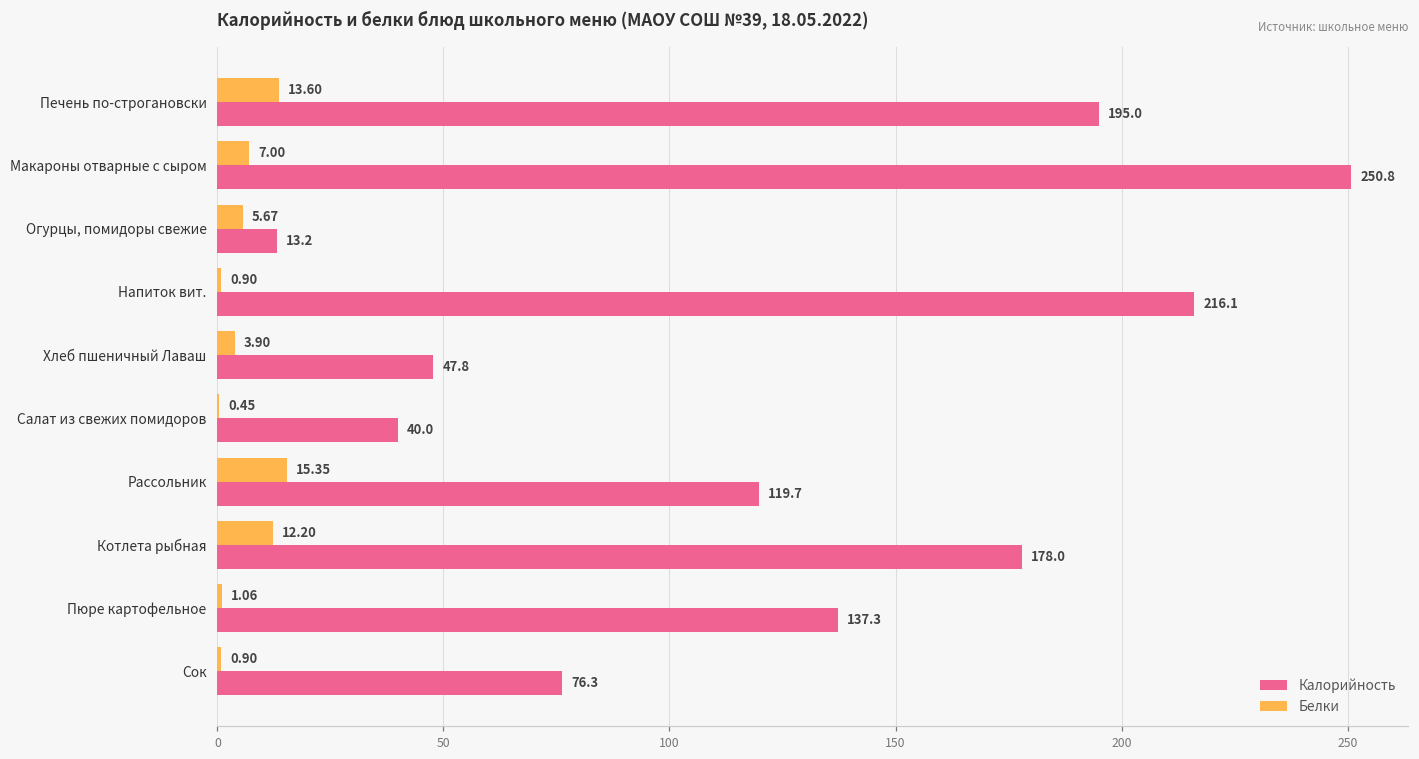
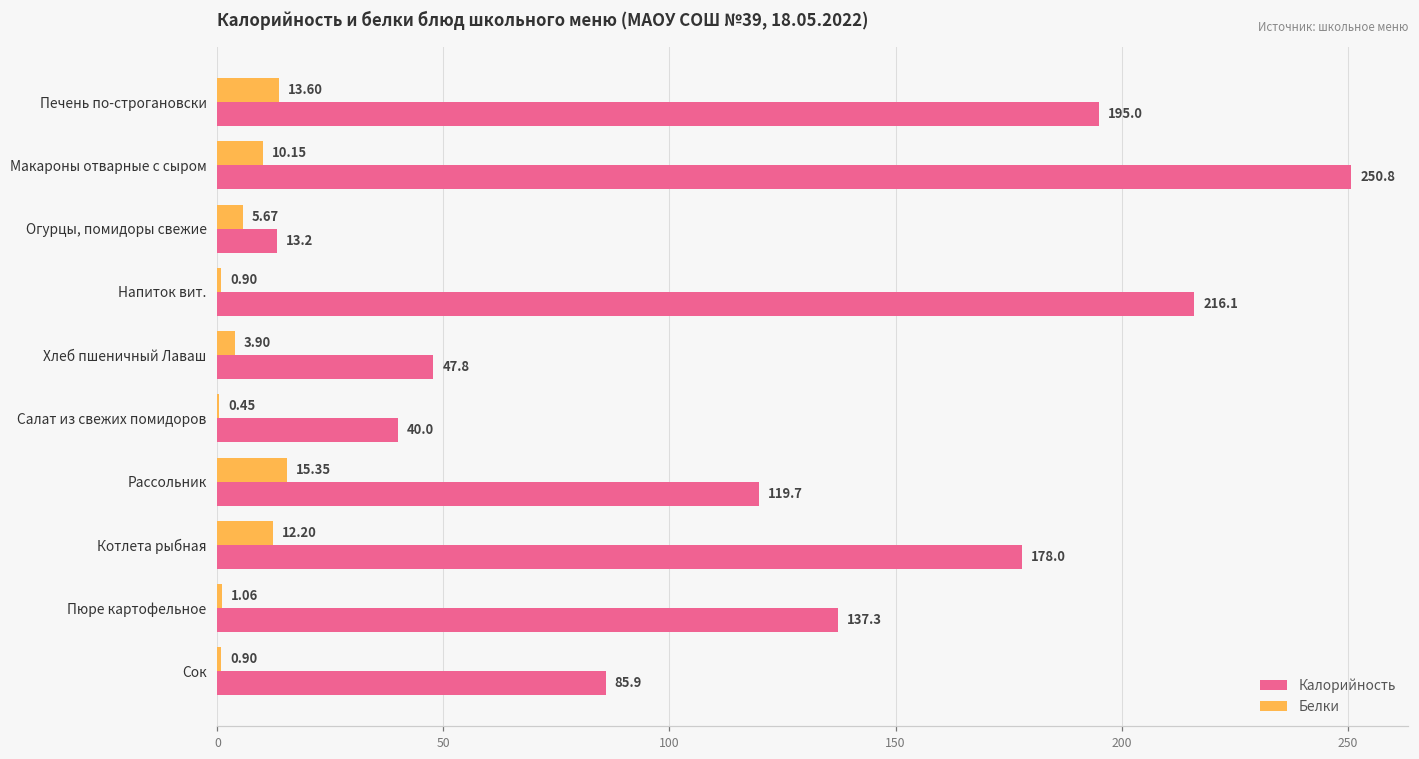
Белки, Макароны отварные с сыром: 7.00 -> 10.15
Калорийность, Сок: 76.3 -> 85.9
